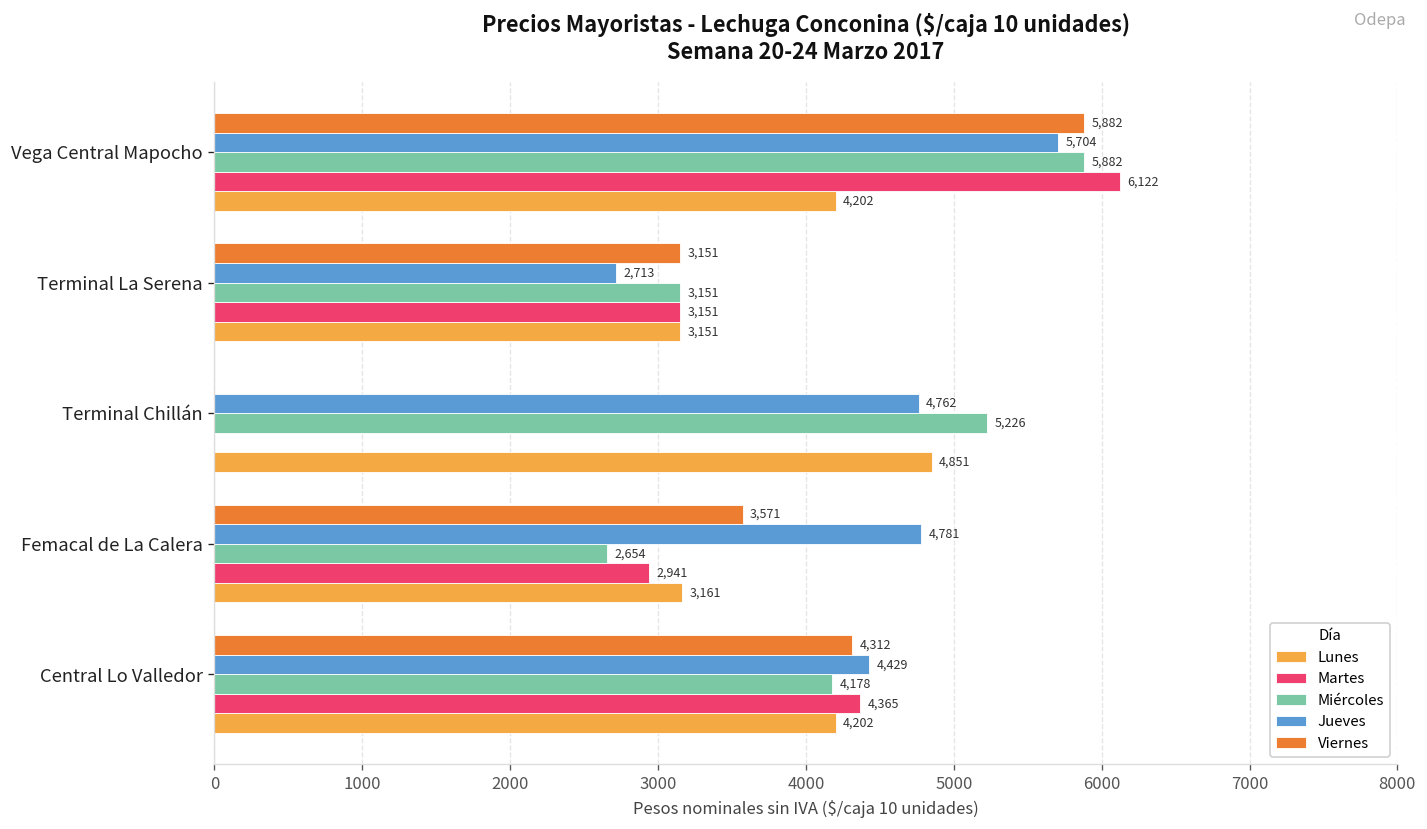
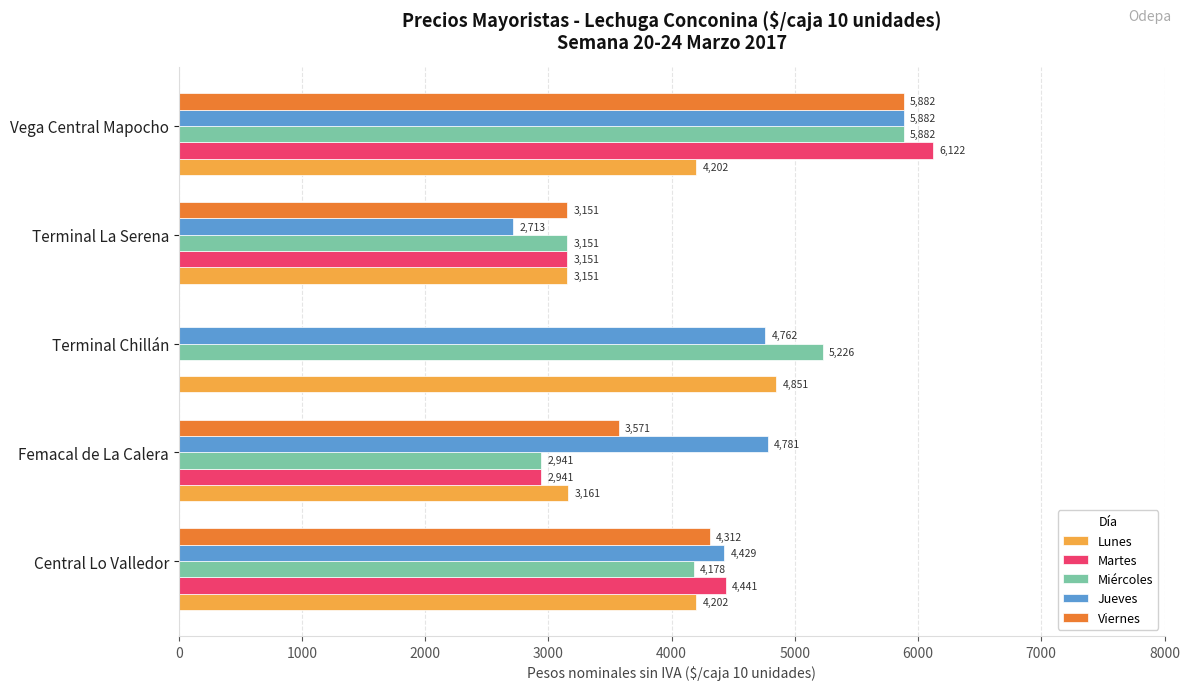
Jueves, Vega Central Mapocho: 5,704 -> 5,882
Miércoles, Femacal de La Calera: 2,654 -> 2,941
Martes, Central Lo Valledor: 4,365 -> 4,441
